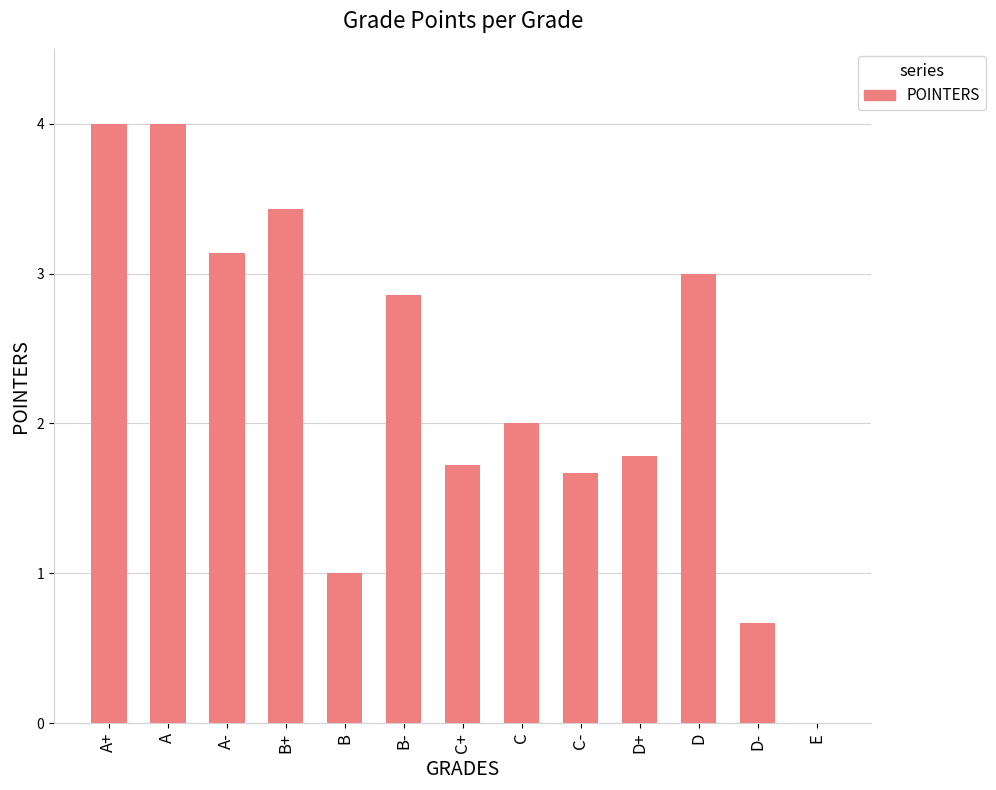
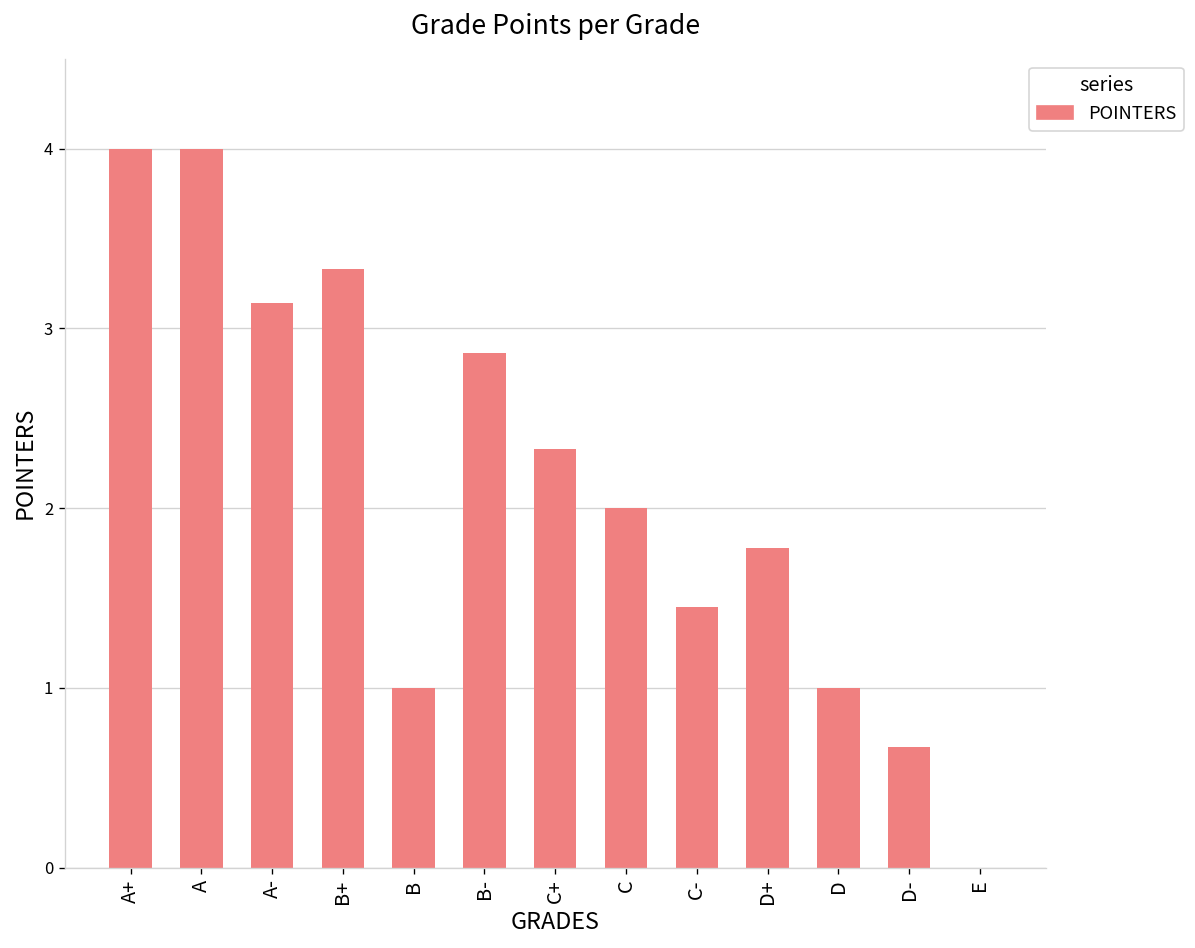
B+: 3.43 -> 3.33
C+: 1.72 -> 2.33
C-: 1.67 -> 1.45
D: 3 -> 1
